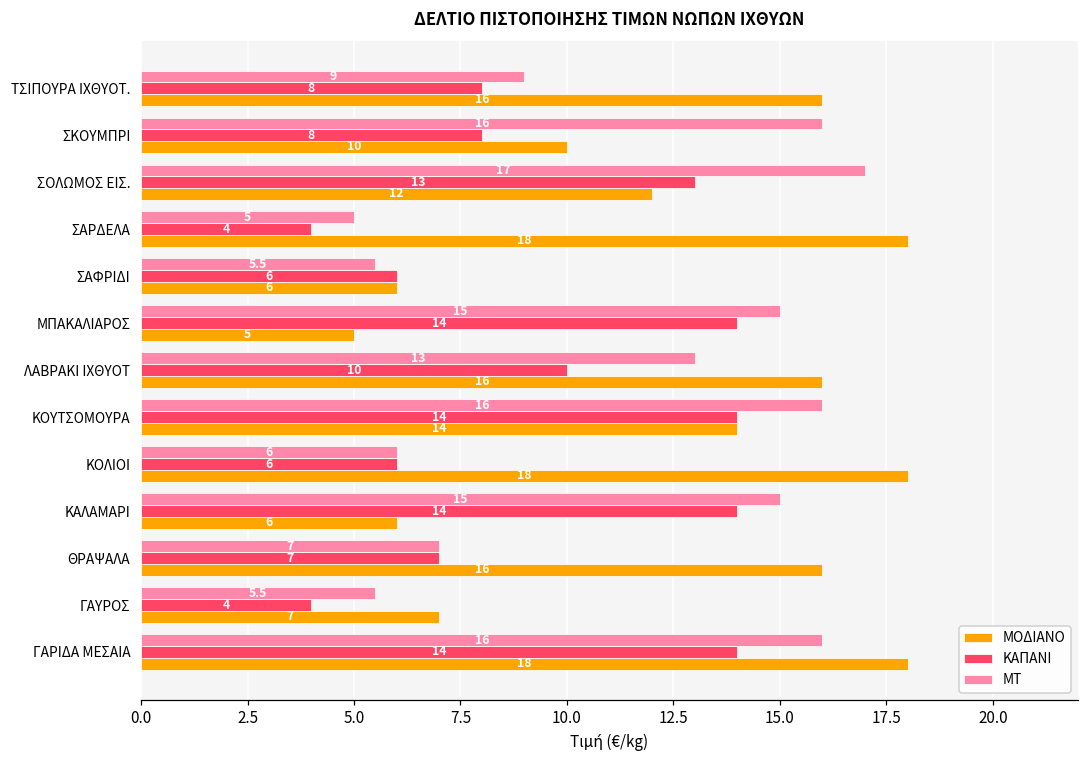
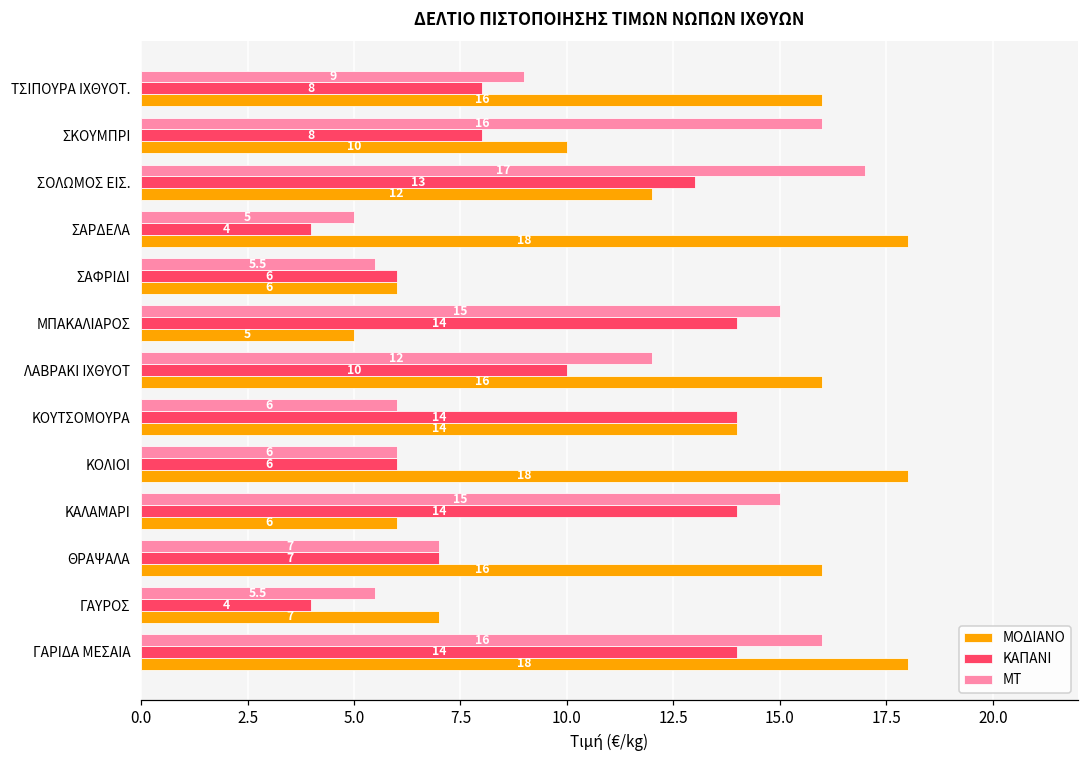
ΜΤ, ΛΑΒΡΑΚΙ ΙΧΘΥΟΤ: 13 -> 12
ΜΤ, ΚΟΥΤΣΟΜΟΥΡΑ: 16 -> 6
